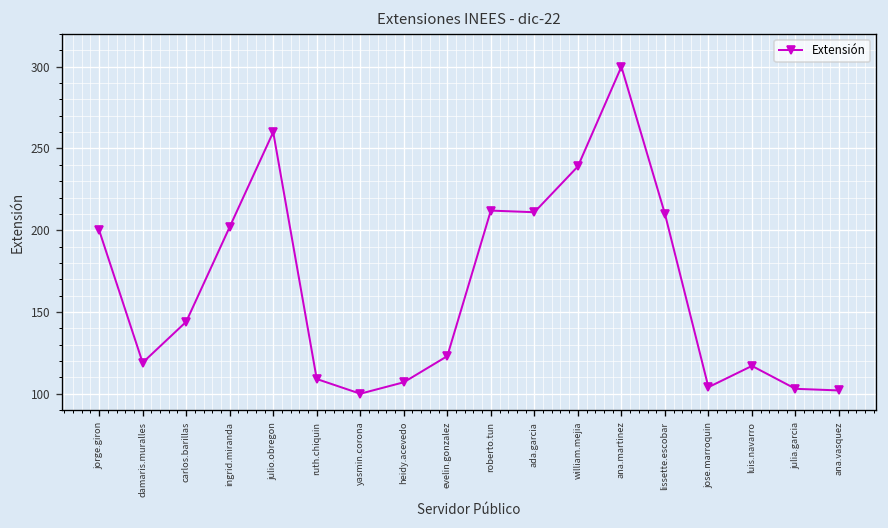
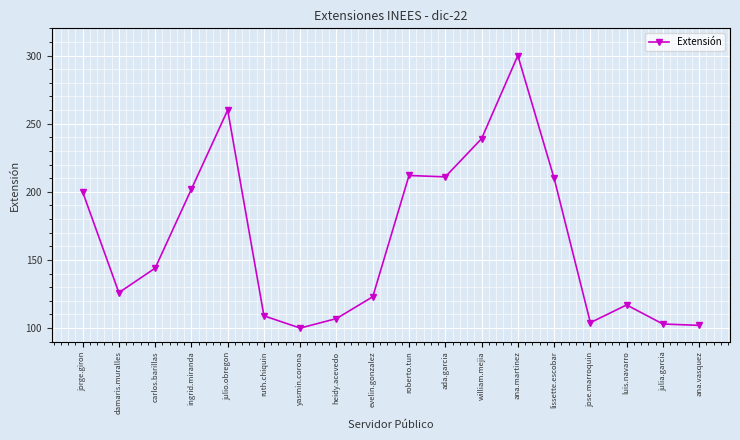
damaris.muralles: 119 -> 126
